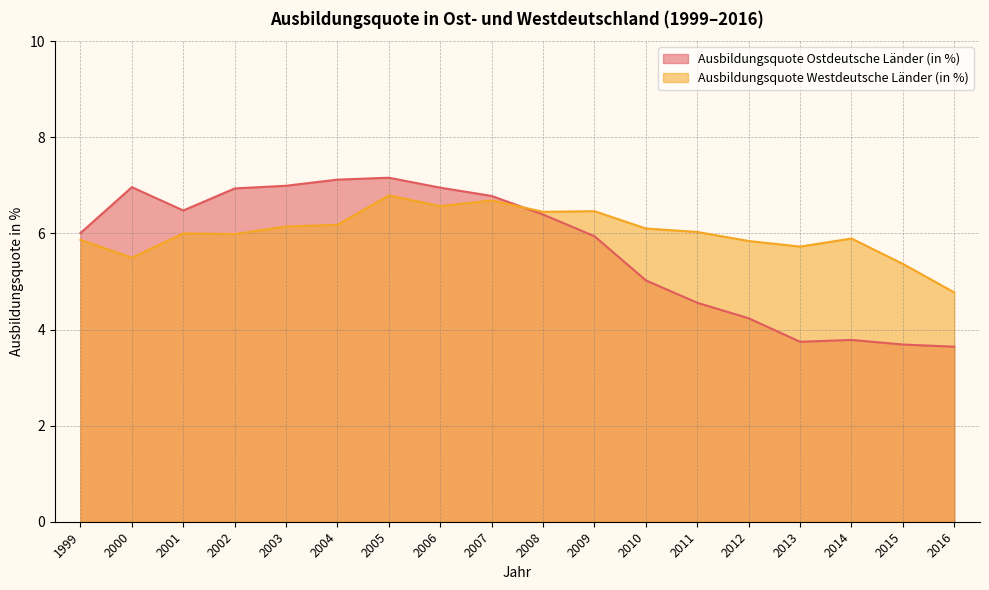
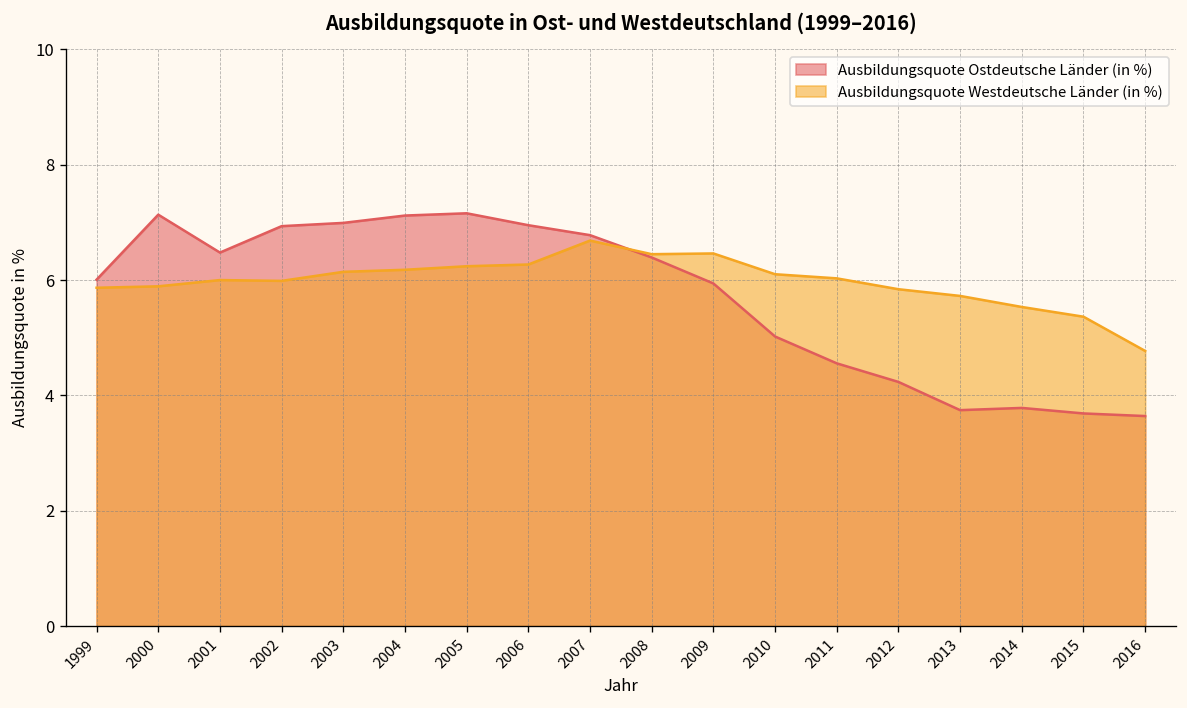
Ausbildungsquote Ostdeutsche Länder (in %), 2000: 7.0 -> 7.1
Ausbildungsquote Westdeutsche Länder (in %), 2000: 5.5 -> 5.9
Ausbildungsquote Westdeutsche Länder (in %), 2005: 6.8 -> 6.2
Ausbildungsquote Westdeutsche Länder (in %), 2006: 6.6 -> 6.3
Ausbildungsquote Westdeutsche Länder (in %), 2014: 5.9 -> 5.5
